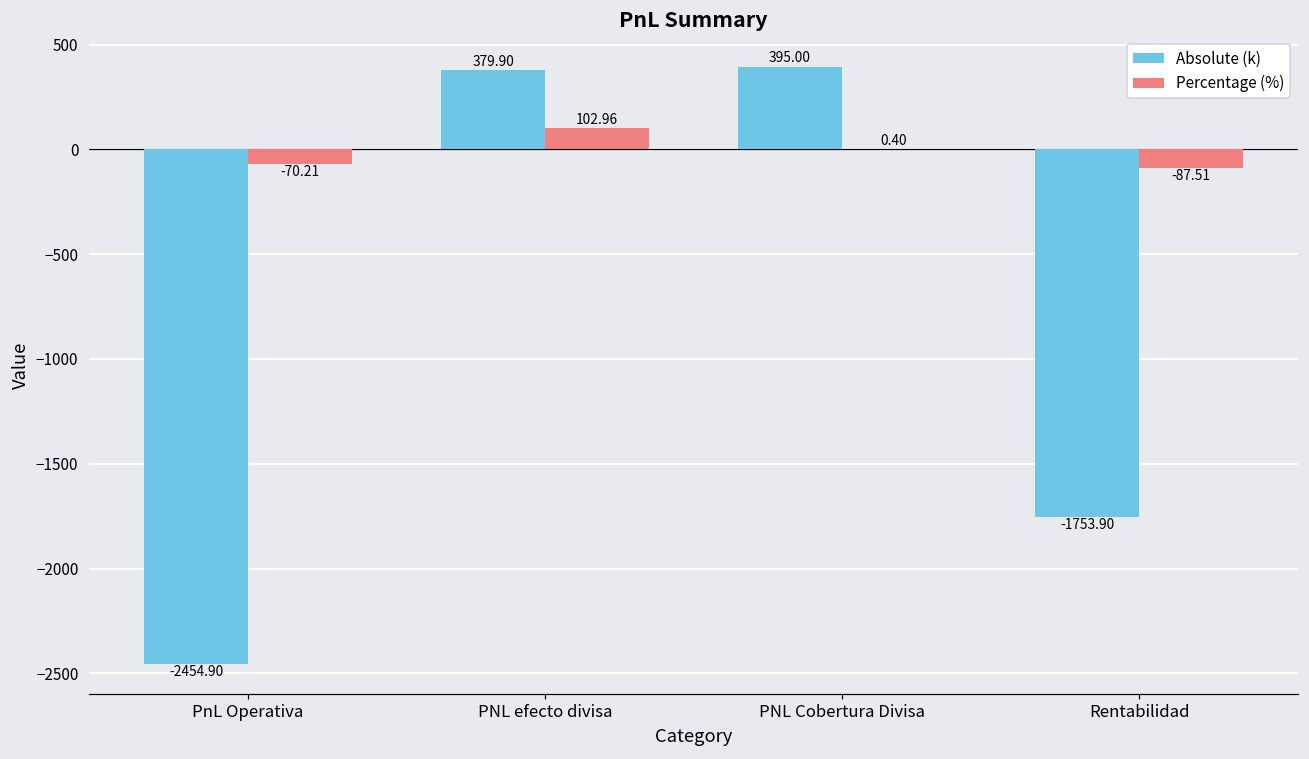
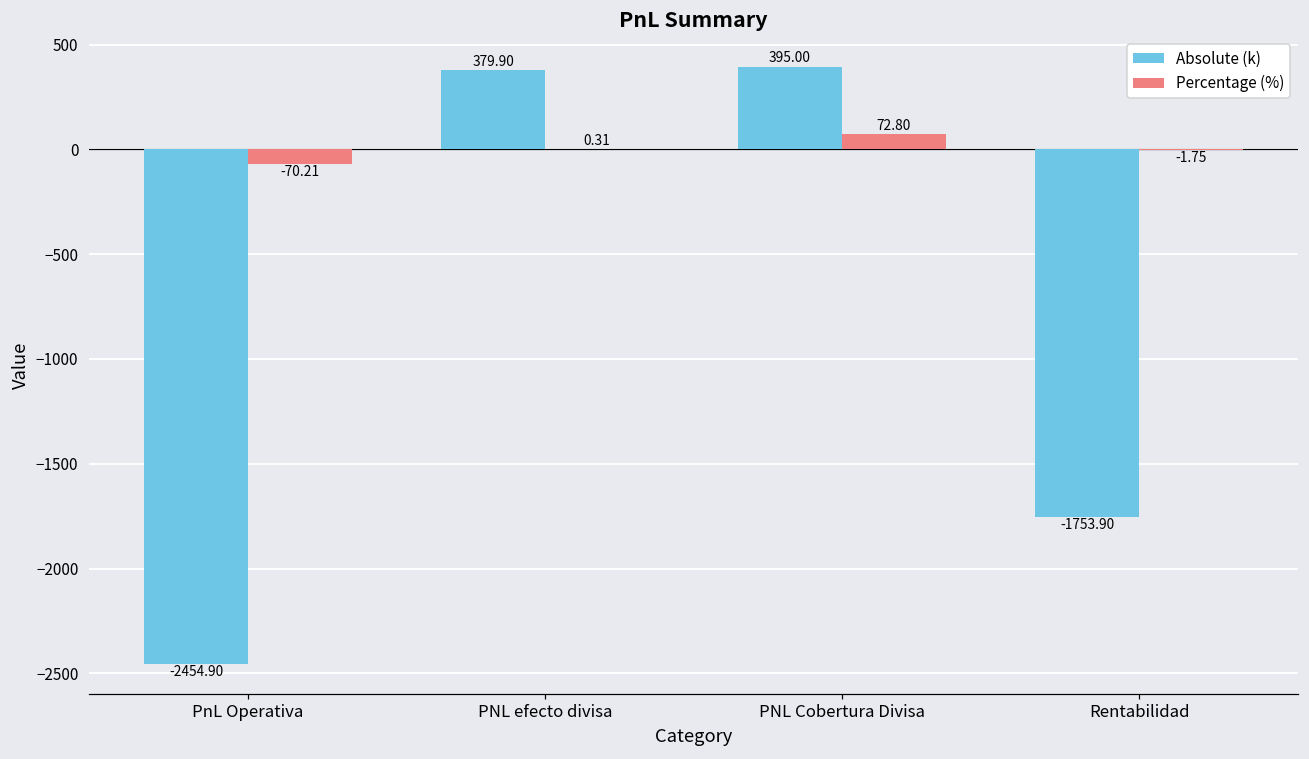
Percentage (%), PNL efecto divisa: 102.96 -> 0.31
Percentage (%), PNL Cobertura Divisa: 0.40 -> 72.80
Percentage (%), Rentabilidad: -87.51 -> -1.75
